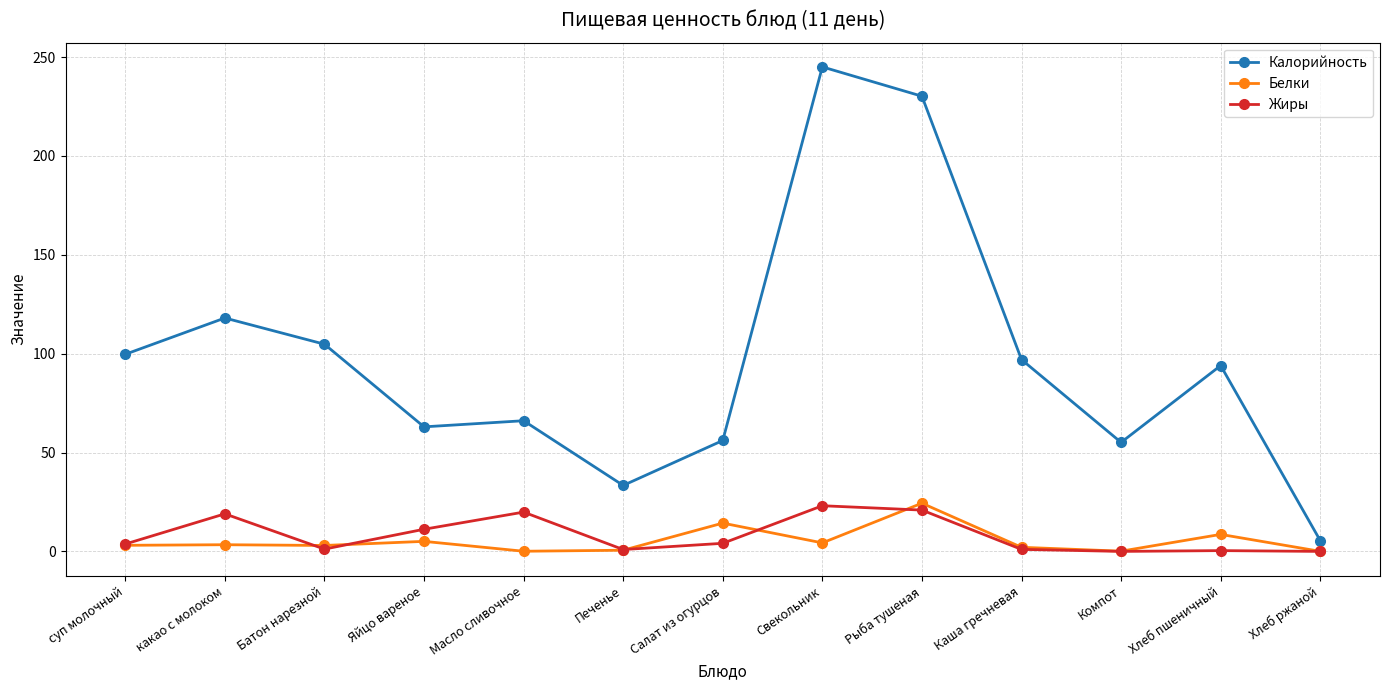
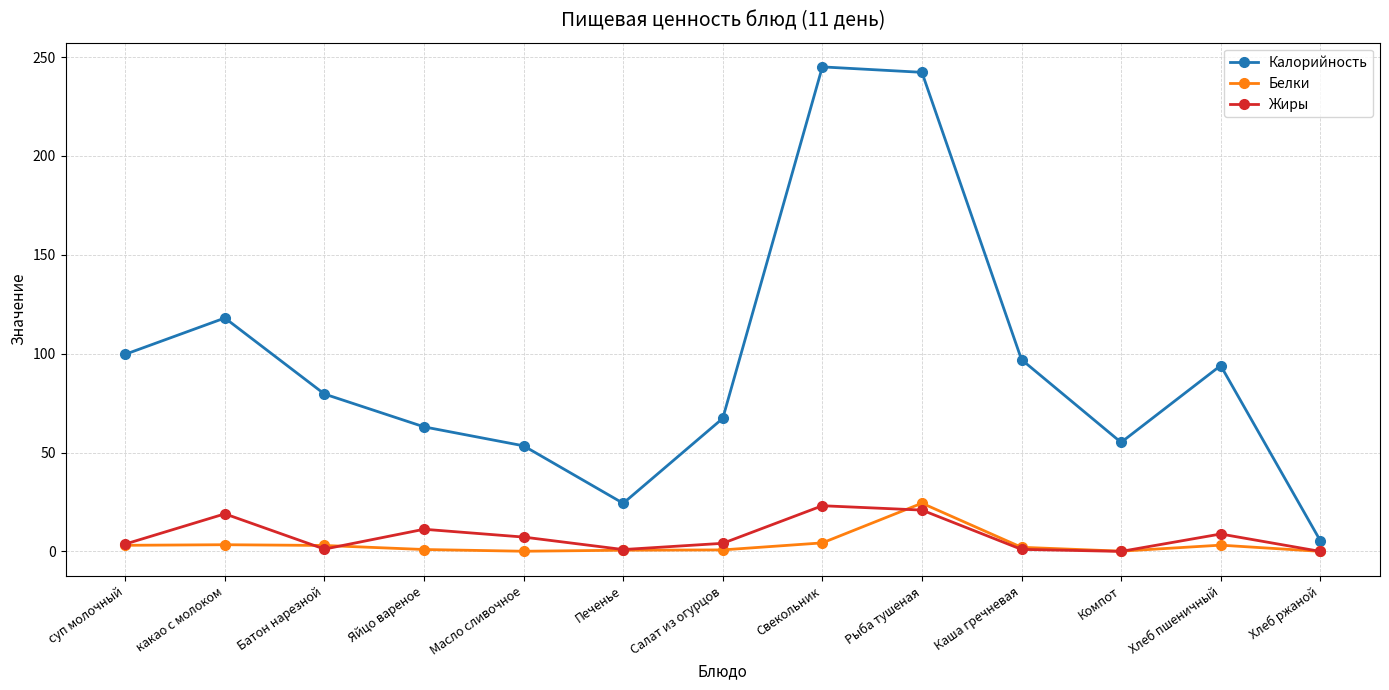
Калорийность, Батон нарезной: 105 -> 80
Белки, Яйцо вареное: 5 -> 1
Калорийность, Масло сливочное: 66 -> 53
Жиры, Масло сливочное: 20 -> 7
Калорийность, Печенье: 33 -> 24
Калорийность, Салат из огурцов: 56 -> 67
Белки, Салат из огурцов: 14 -> 1
Калорийность, Рыба тушеная: 230 -> 242
Белки, Хлеб пшеничный: 9 -> 3
Жиры, Хлеб пшеничный: 0 -> 9
